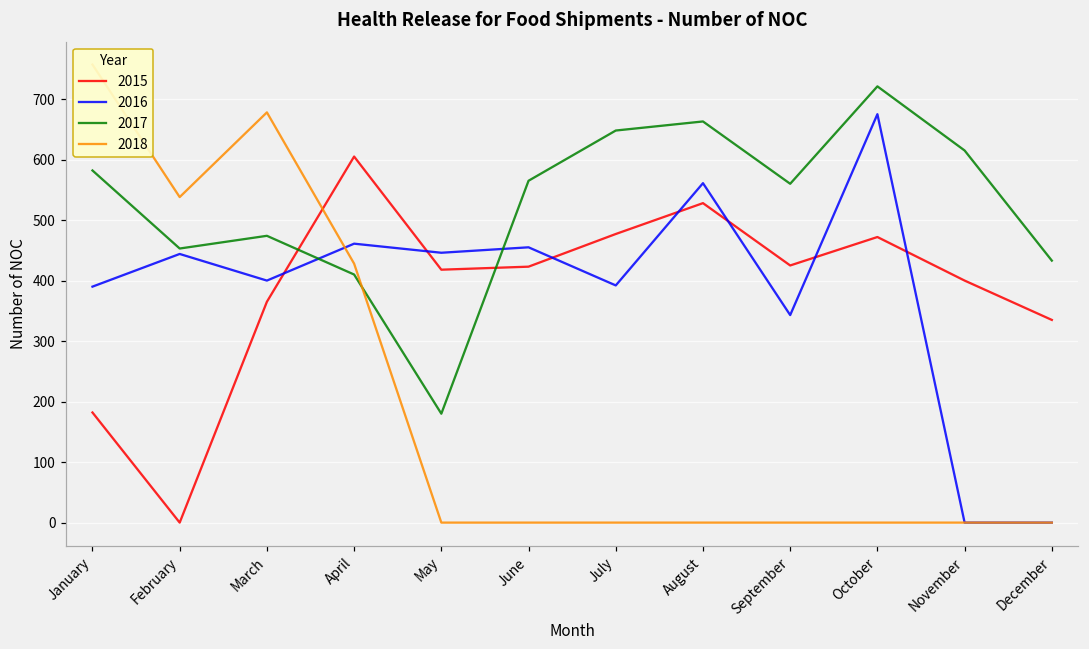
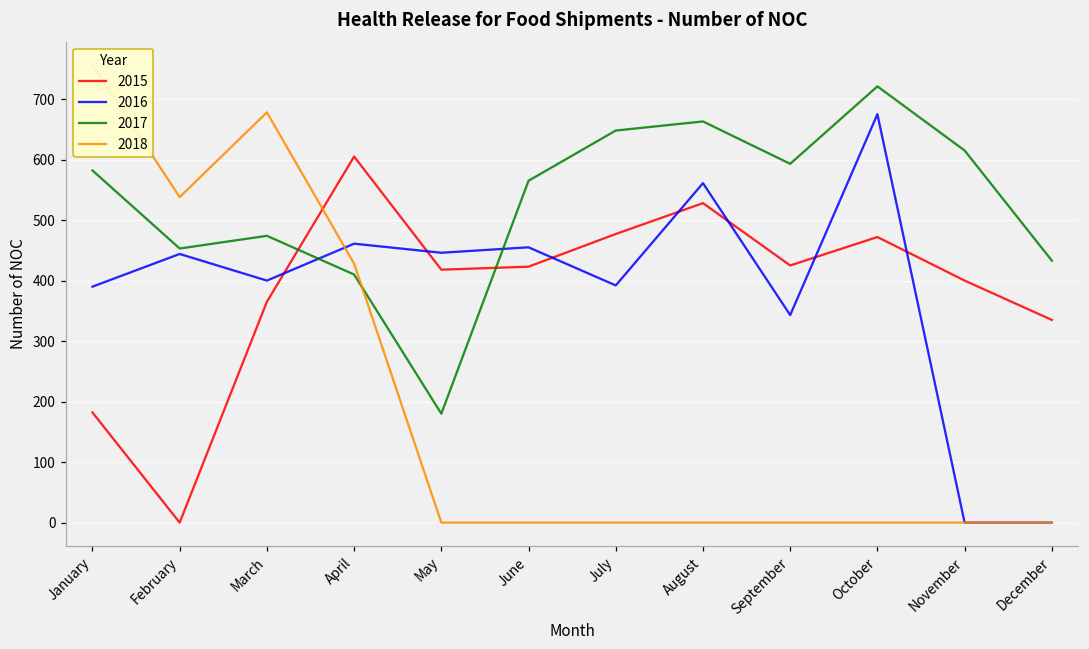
2017, September: 560 -> 590
